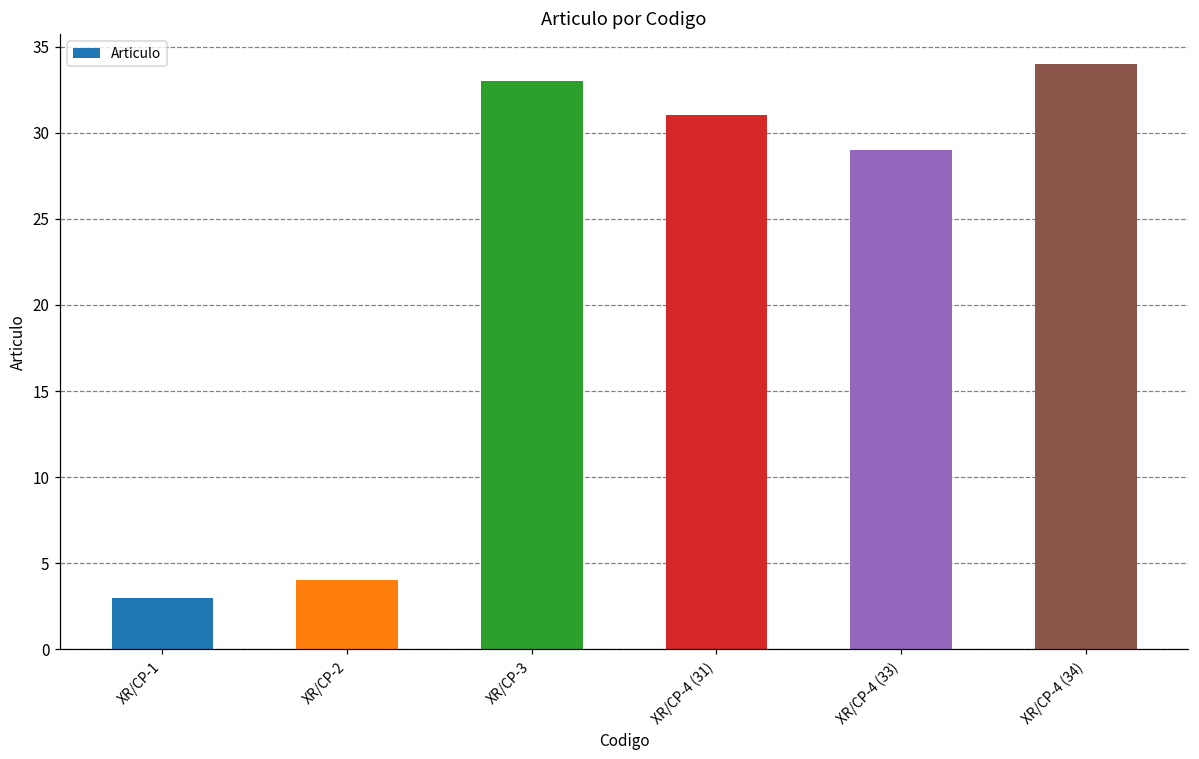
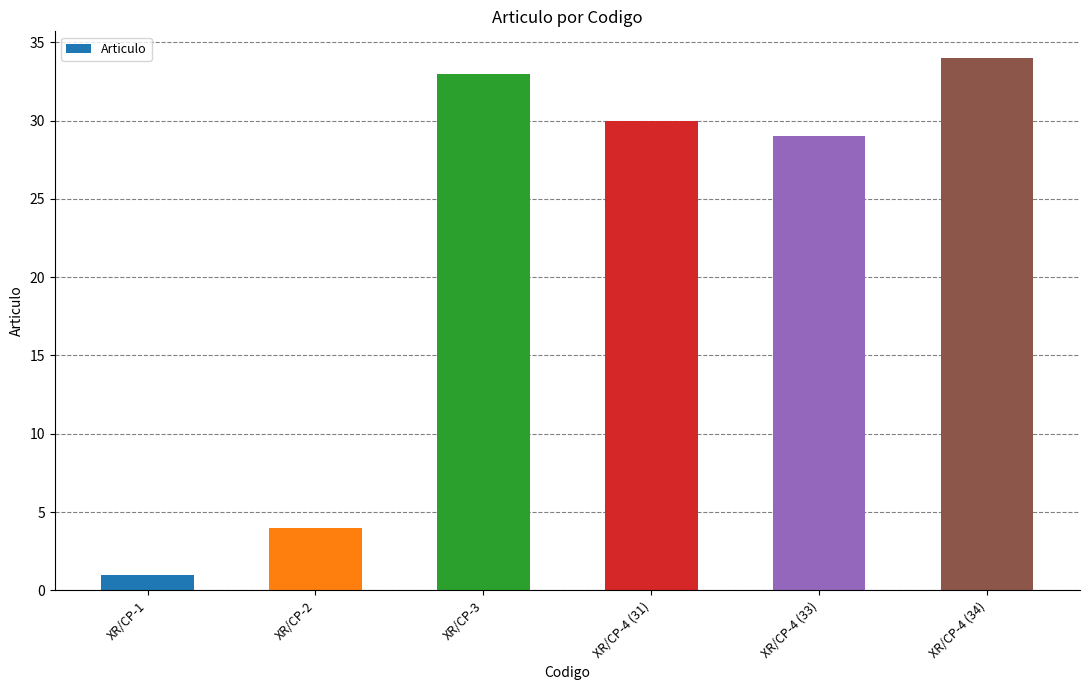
XR/CP-1: 3 -> 1
XR/CP-4 (31): 31 -> 30
